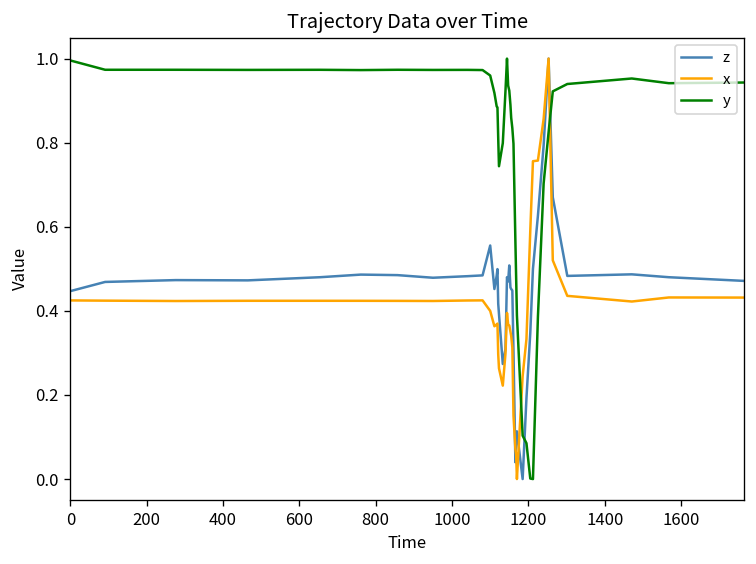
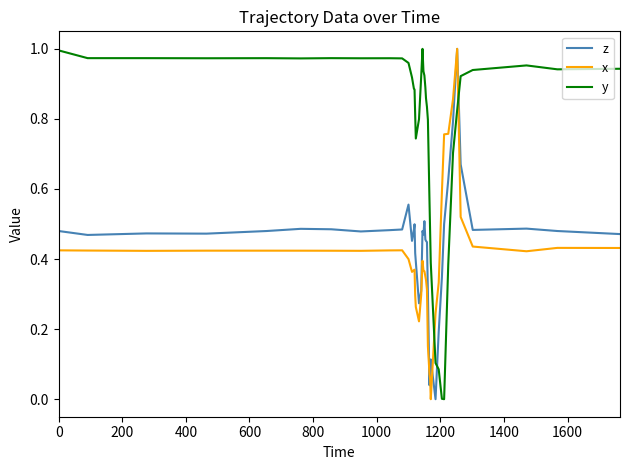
z, 0: 0.45 -> 0.48
